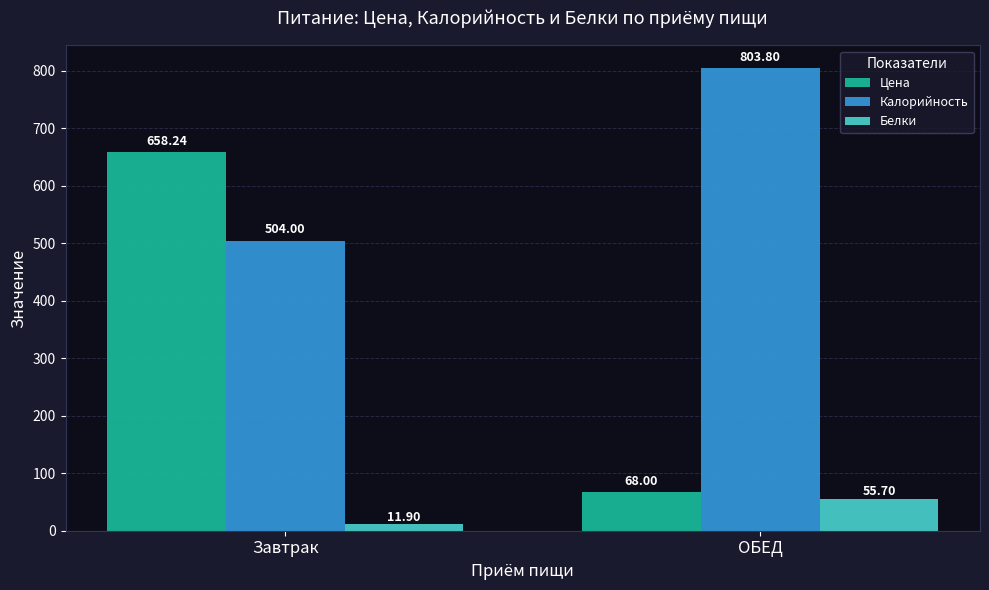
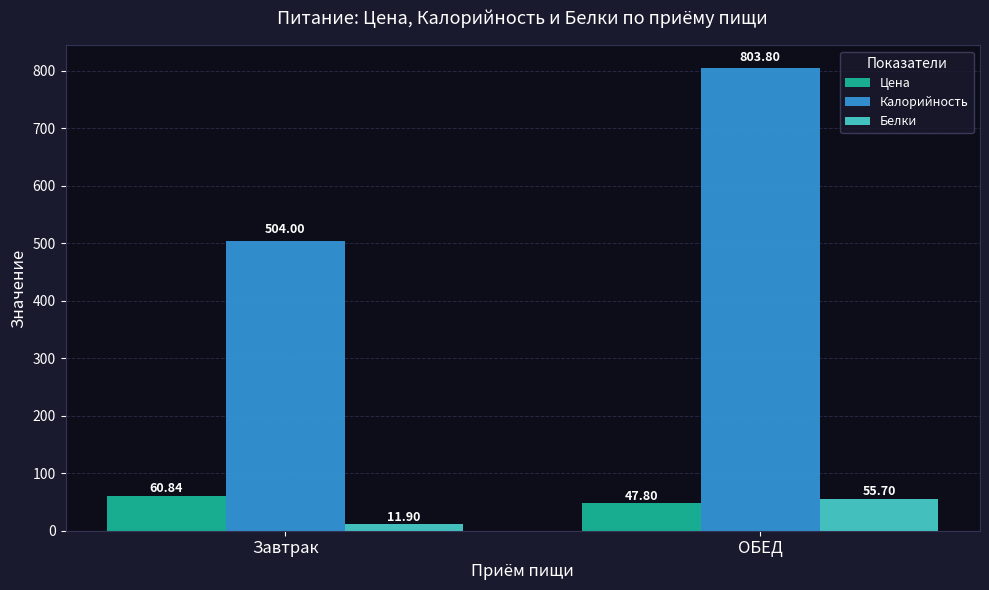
Цена, Завтрак: 658.24 -> 60.84
Цена, ОБЕД: 68.00 -> 47.80
